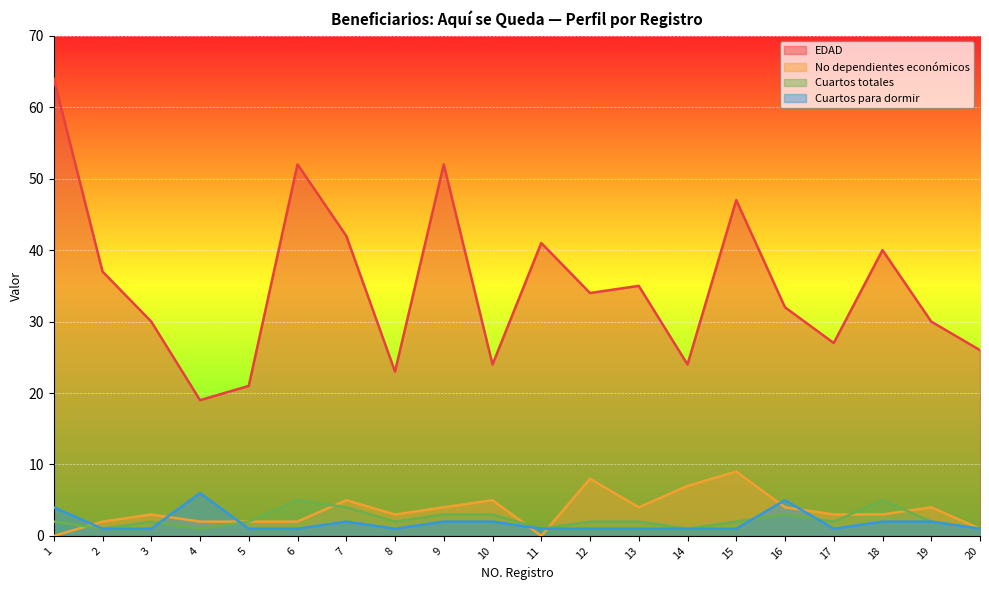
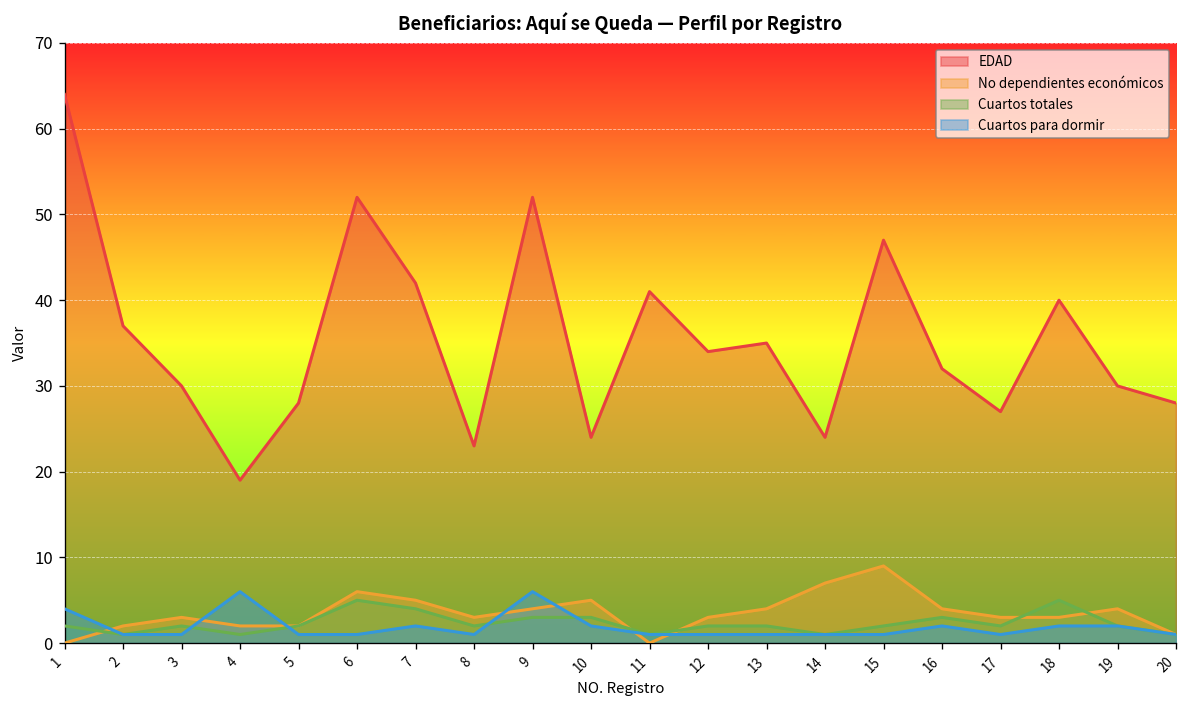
EDAD, 5: 21 -> 28
No dependientes económicos, 6: 2 -> 6
Cuartos para dormir, 9: 2 -> 6
No dependientes económicos, 12: 8 -> 3
Cuartos para dormir, 16: 5 -> 2
EDAD, 20: 26 -> 28
